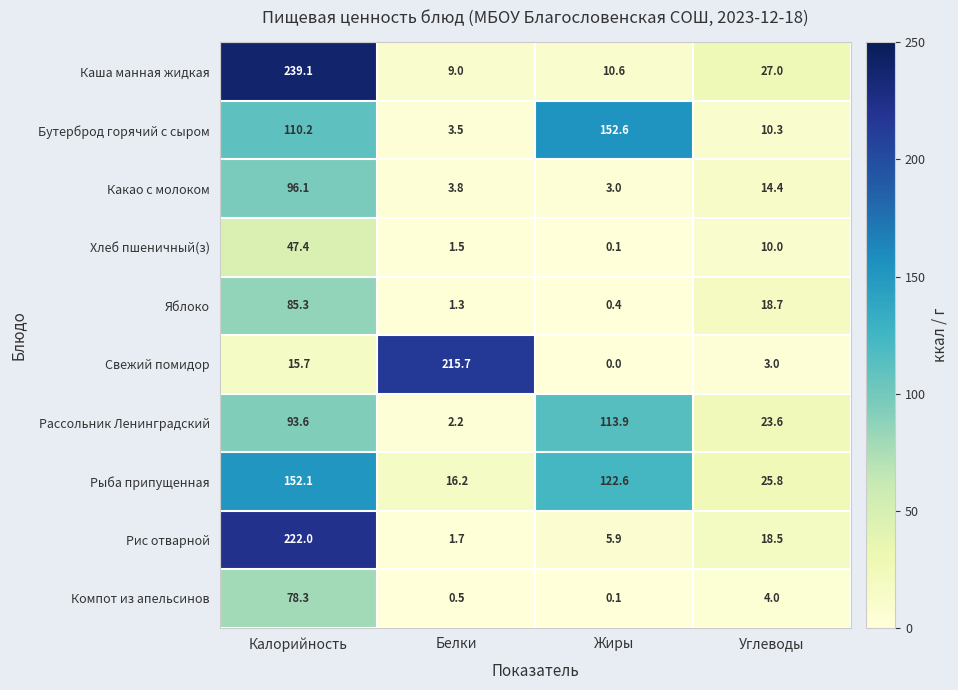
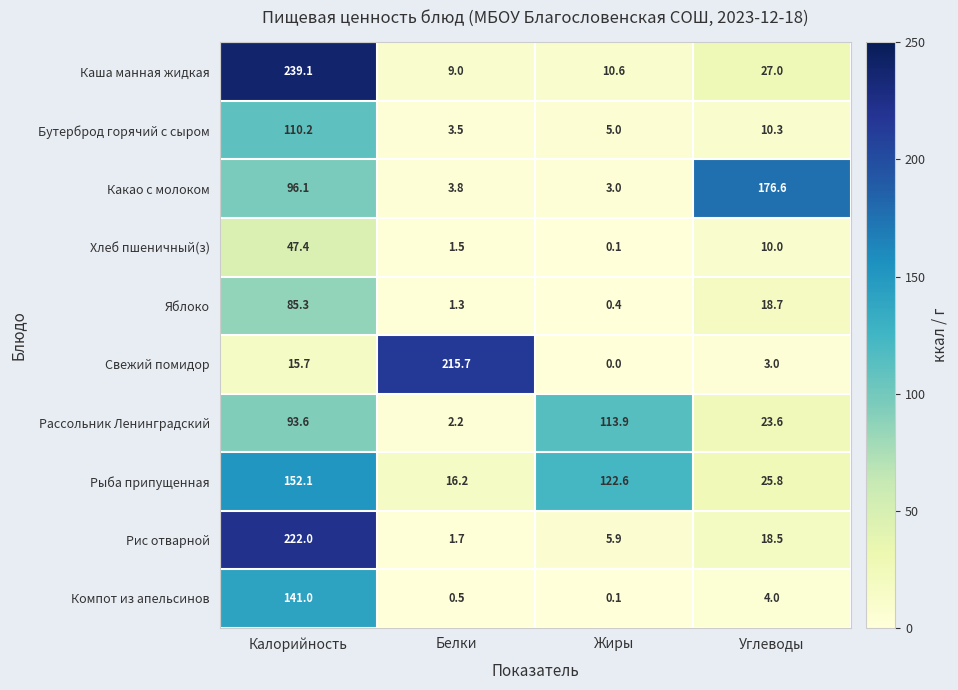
Бутерброд горячий с сыром, Жиры: 152.6 -> 5.0
Какао с молоком, Углеводы: 14.4 -> 176.6
Компот из апельсинов, Калорийность: 78.3 -> 141.0
